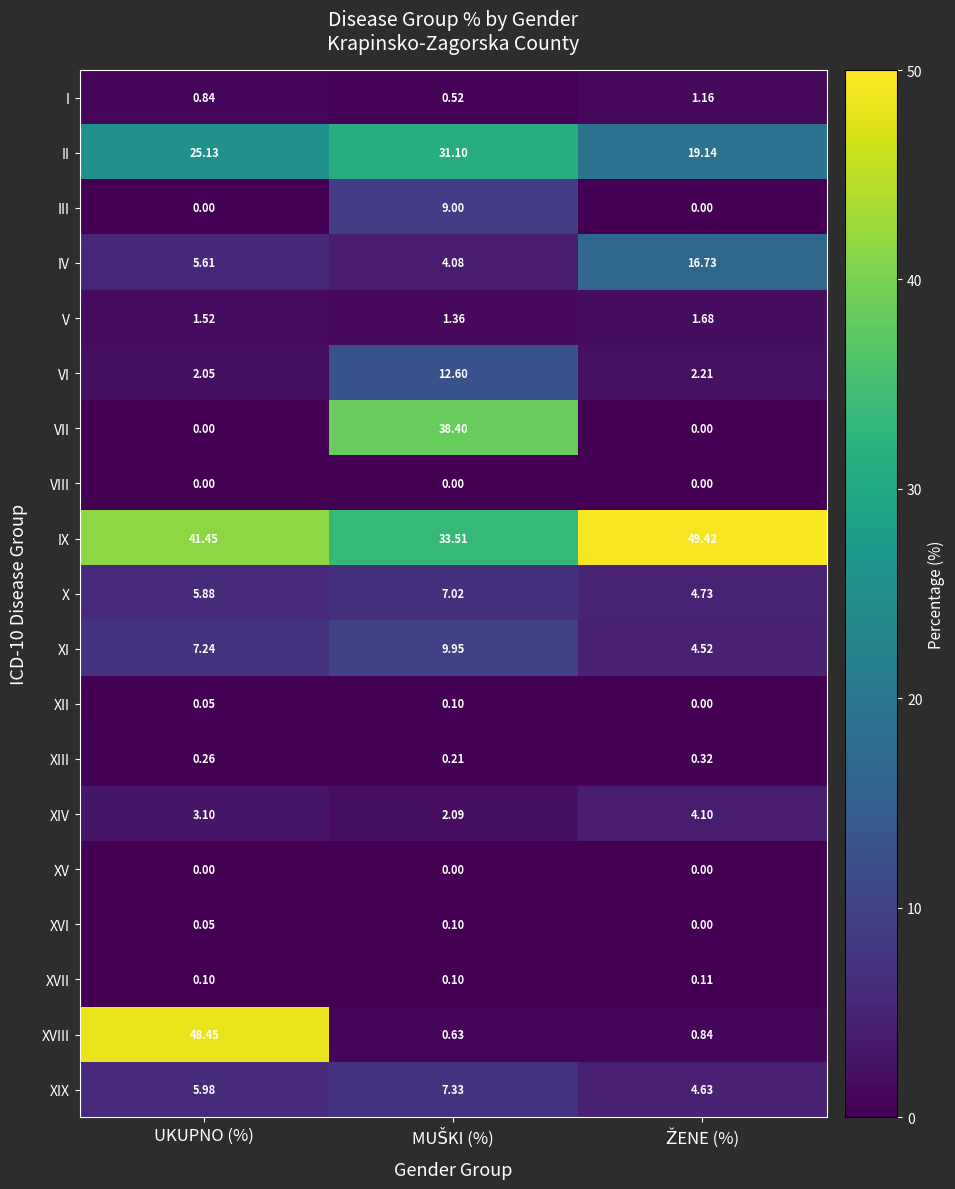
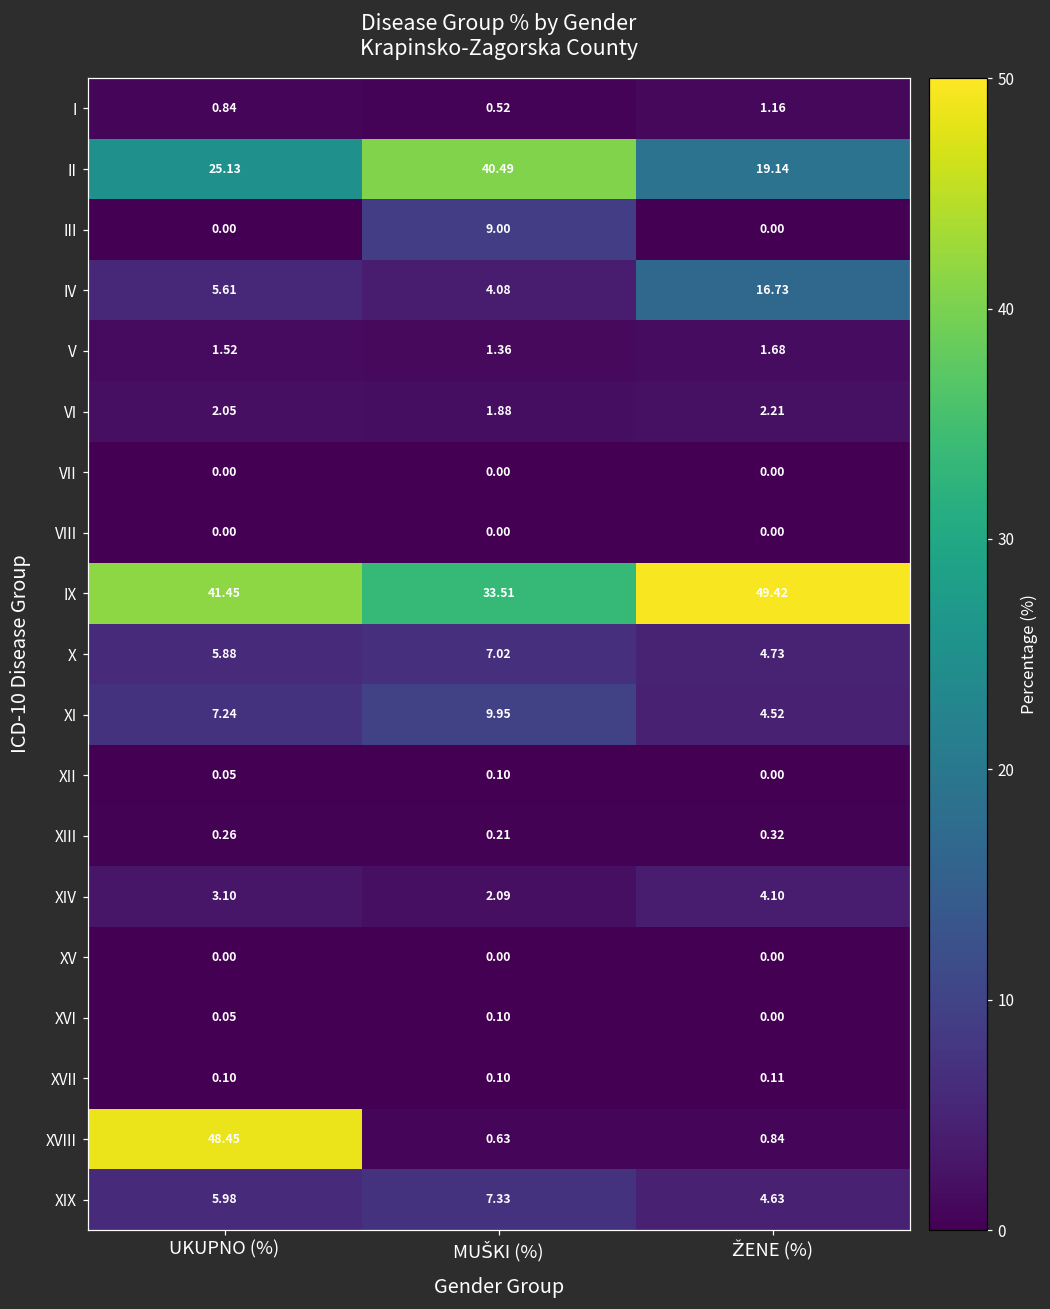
II, MUŠKI (%): 31.10 -> 40.49
VI, MUŠKI (%): 12.60 -> 1.88
VII, MUŠKI (%): 38.40 -> 0.00
